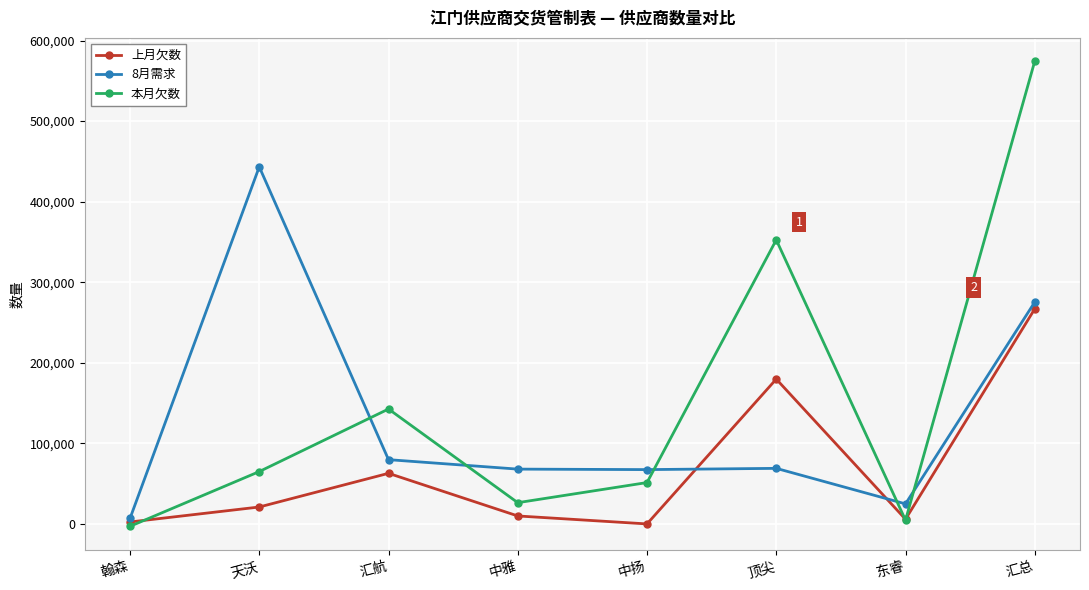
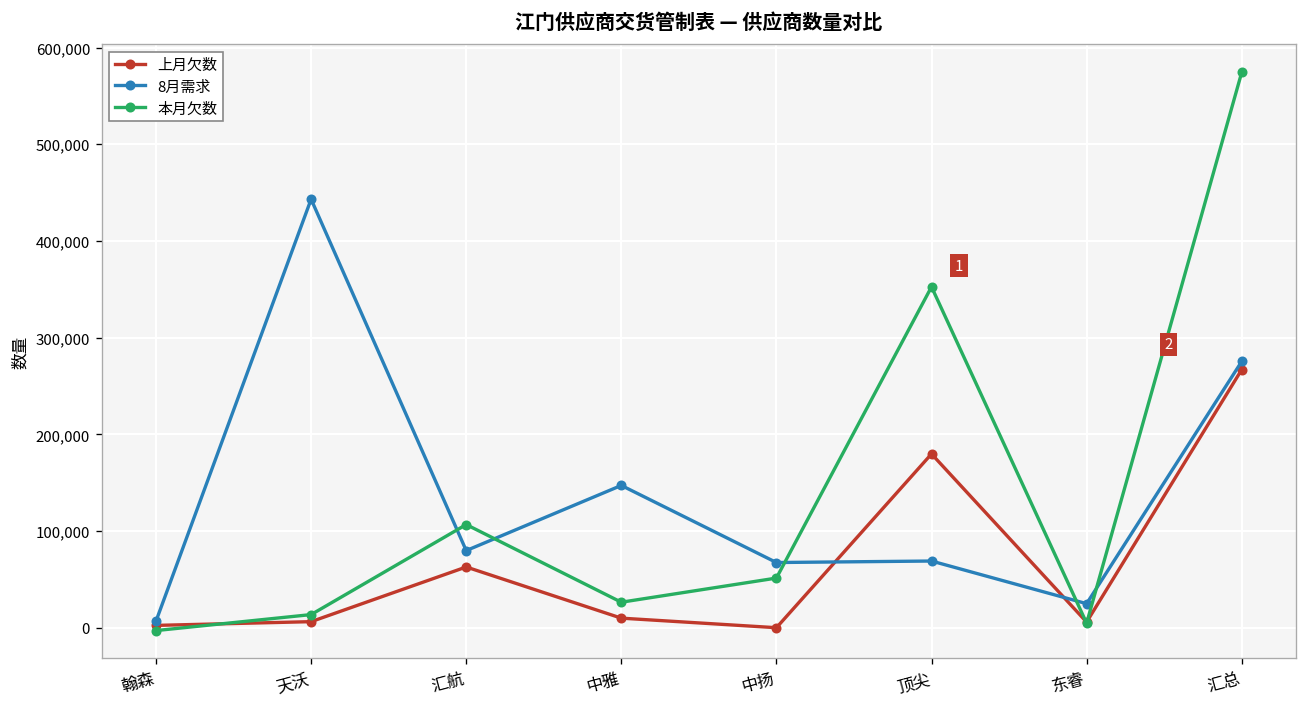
上月欠数, 天沃: 20,000 -> 10,000
本月欠数, 天沃: 60,000 -> 10,000
本月欠数, 汇航: 140,000 -> 110,000
8月需求, 中雅: 70,000 -> 150,000
